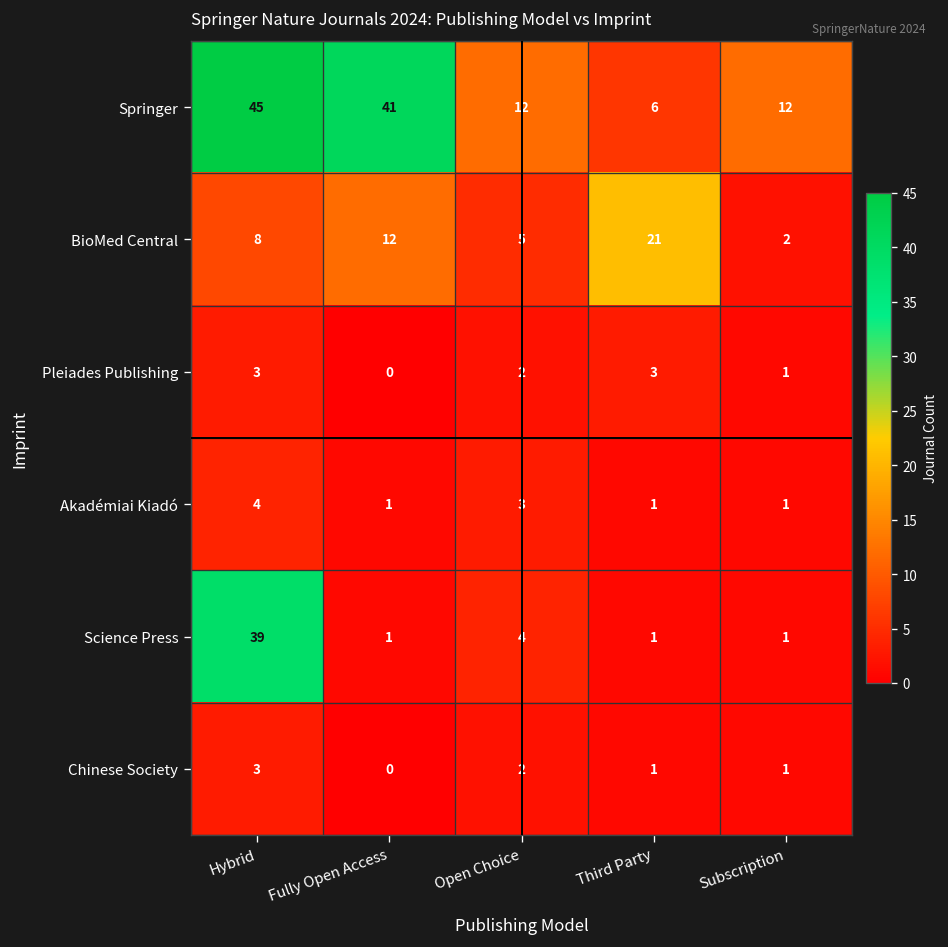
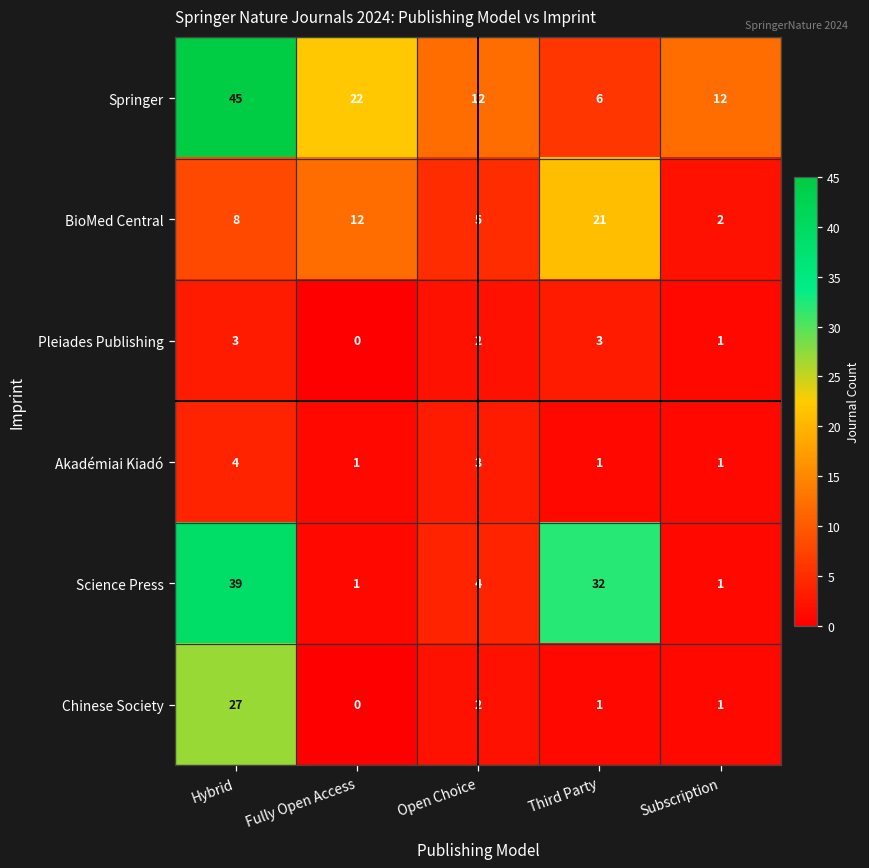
Springer, Fully Open Access: 41 -> 22
Science Press, Third Party: 1 -> 32
Chinese Society, Hybrid: 3 -> 27
